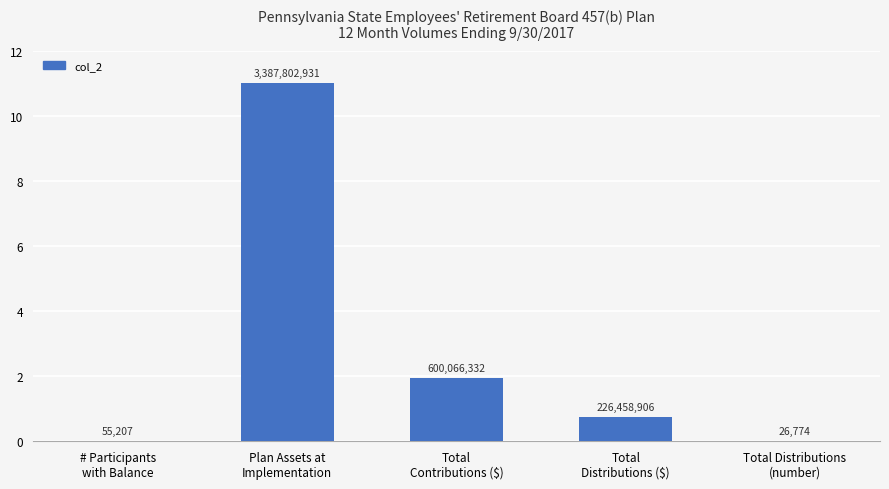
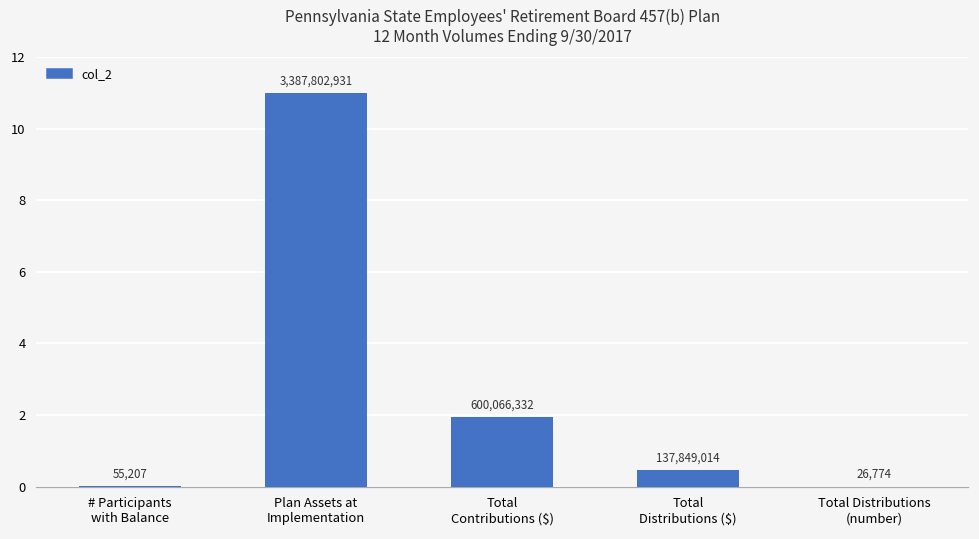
Total Distributions ($): 226,458,906 -> 137,849,014
